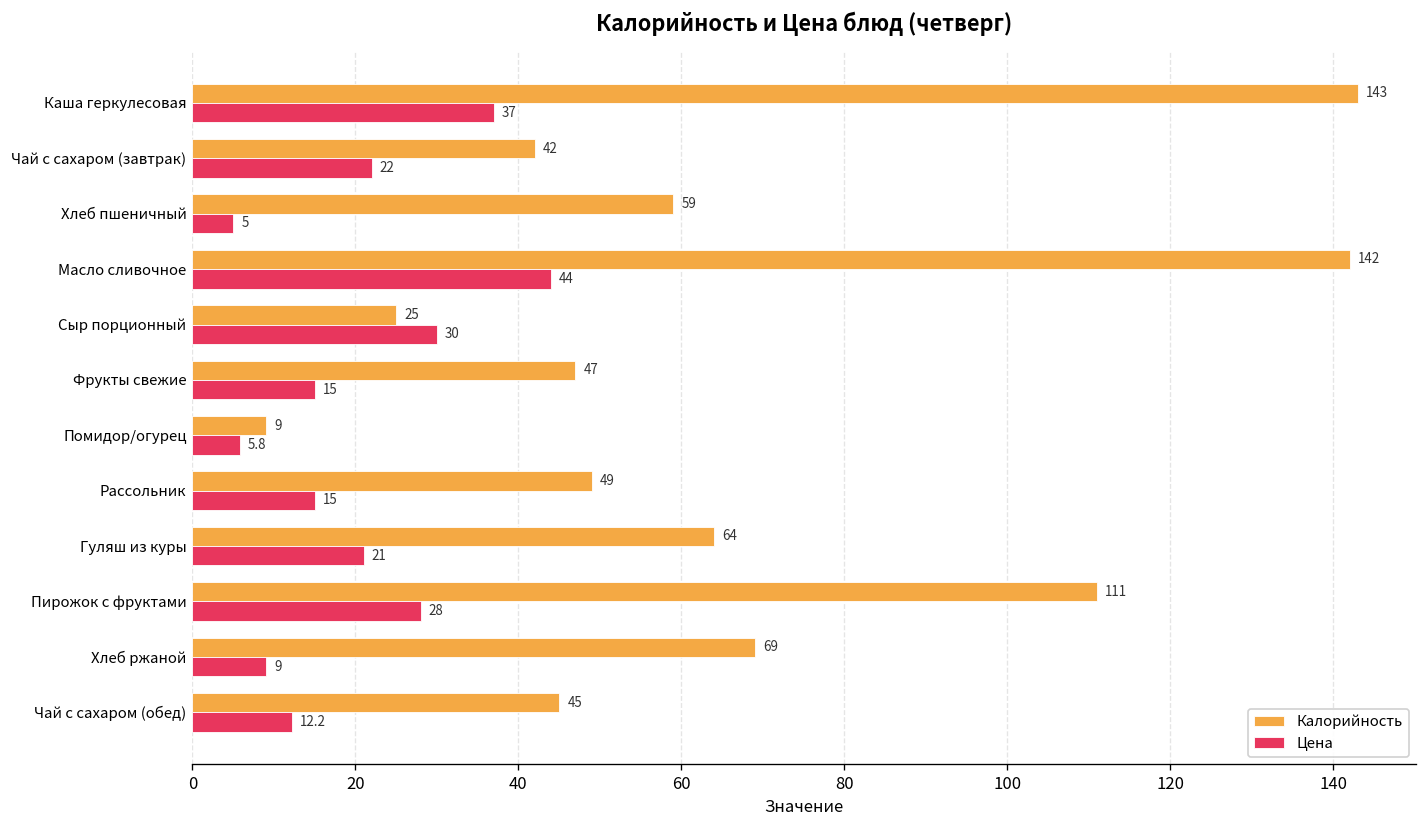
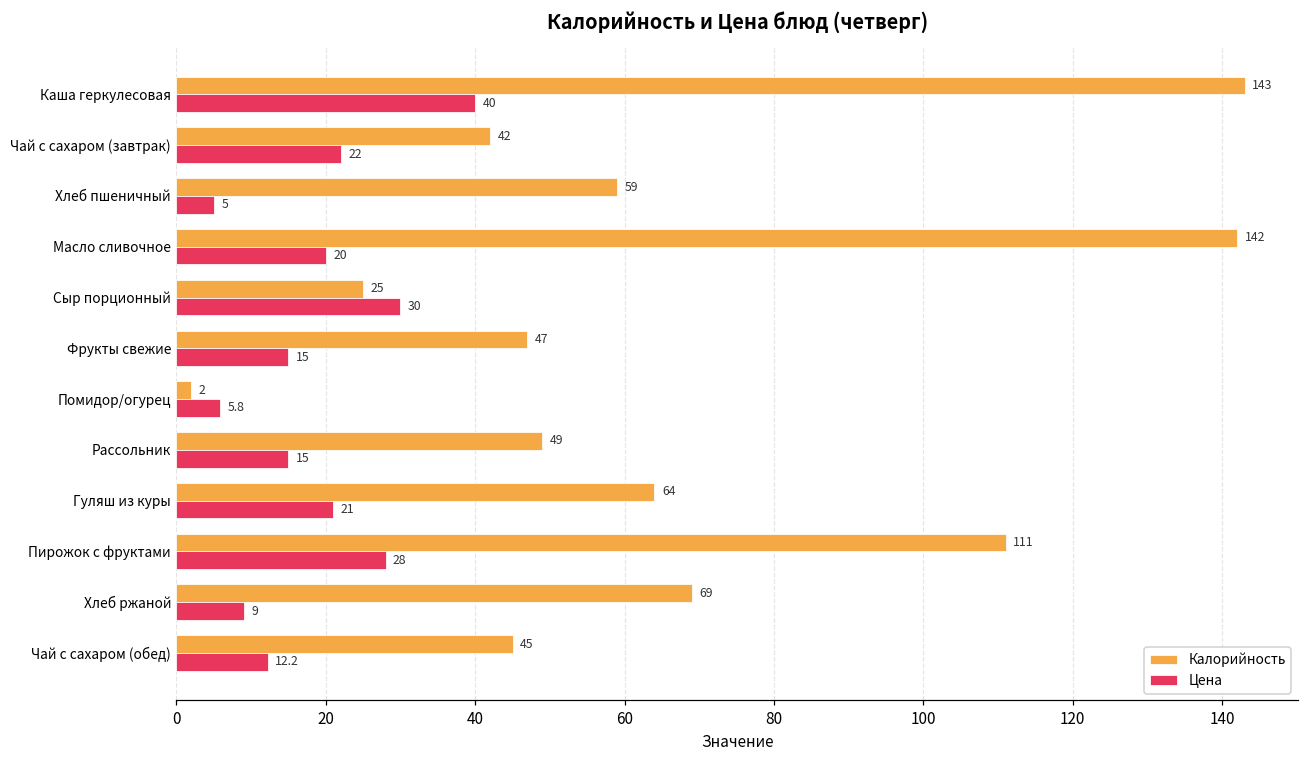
Цена, Каша геркулесовая: 37 -> 40
Цена, Масло сливочное: 44 -> 20
Калорийность, Помидор/огурец: 9 -> 2
